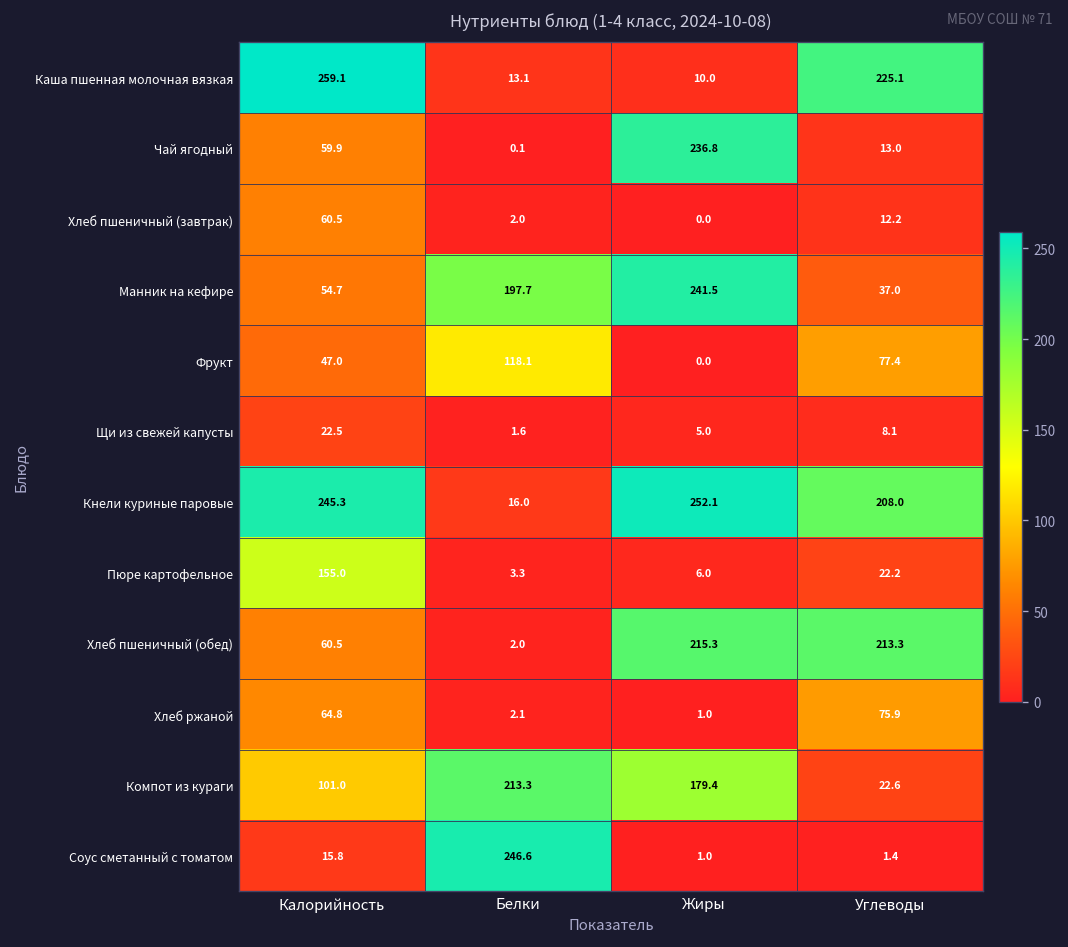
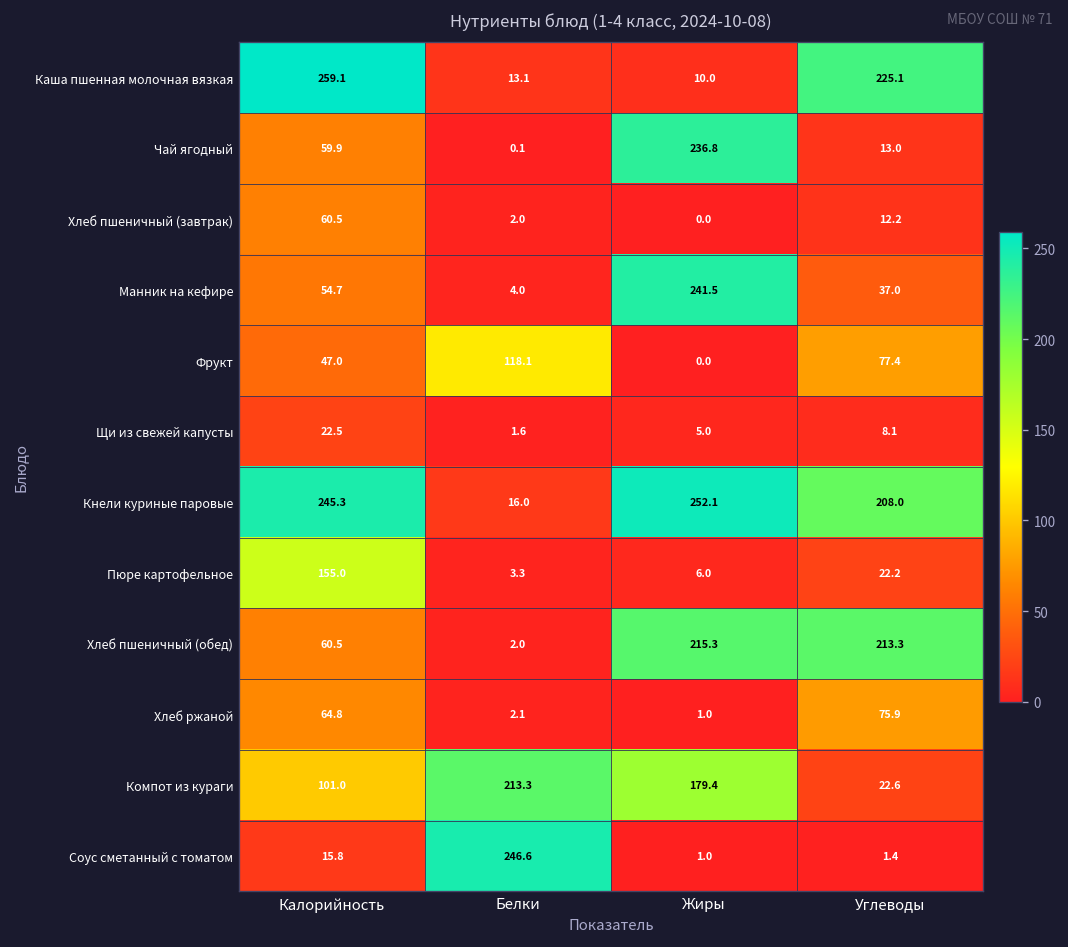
Манник на кефире, Белки: 197.7 -> 4.0
